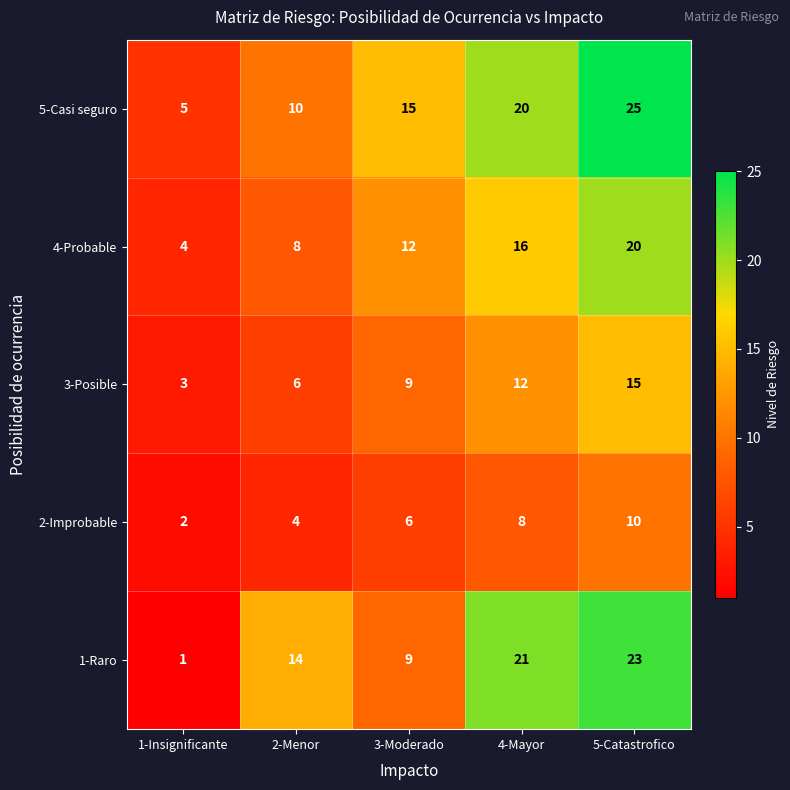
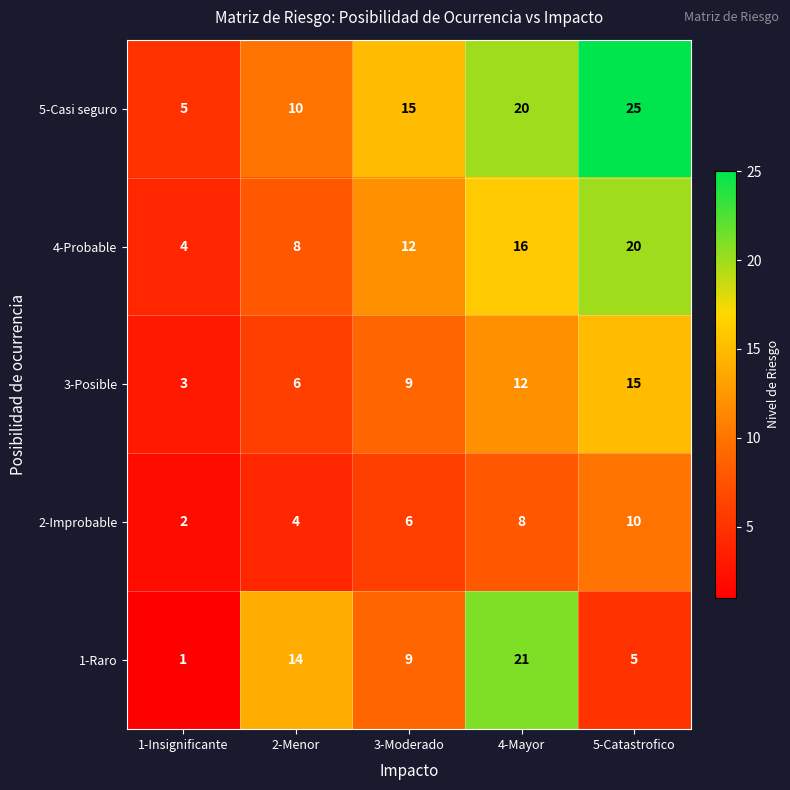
1-Raro, 5-Catastrofico: 23 -> 5
